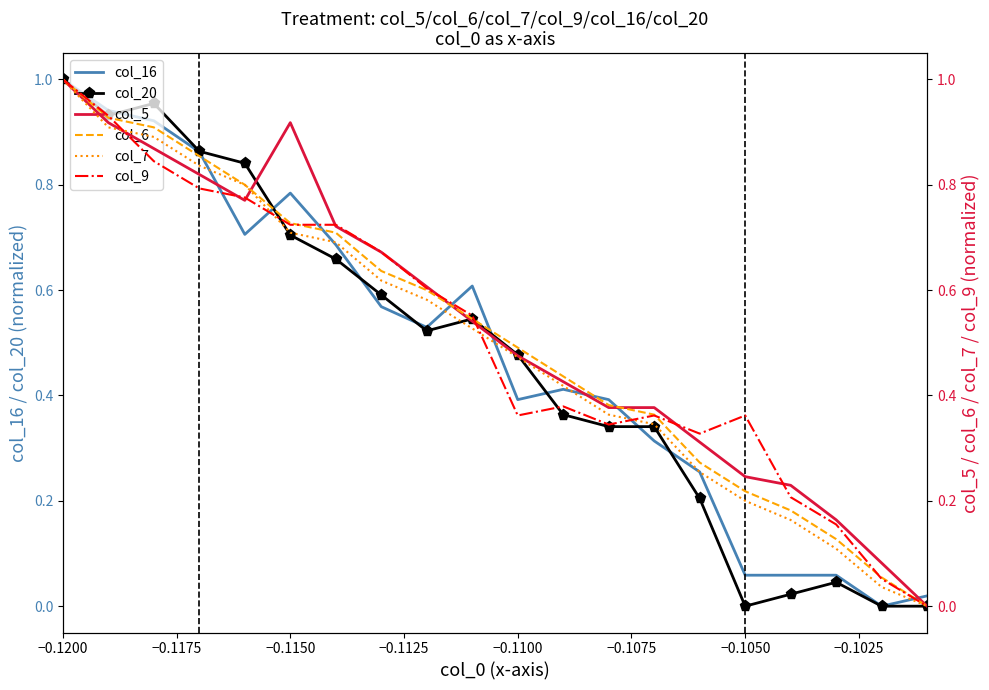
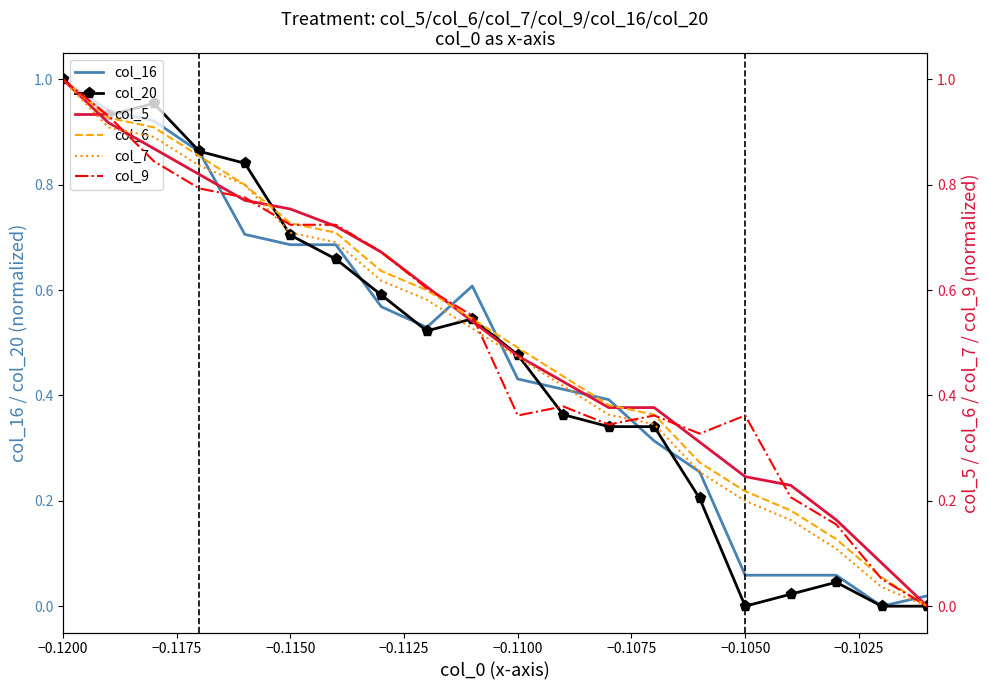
col_16, −0.1150: 0.78 -> 0.69
col_16, −0.1100: 0.39 -> 0.43
col_5, −0.1150: 0.92 -> 0.75
